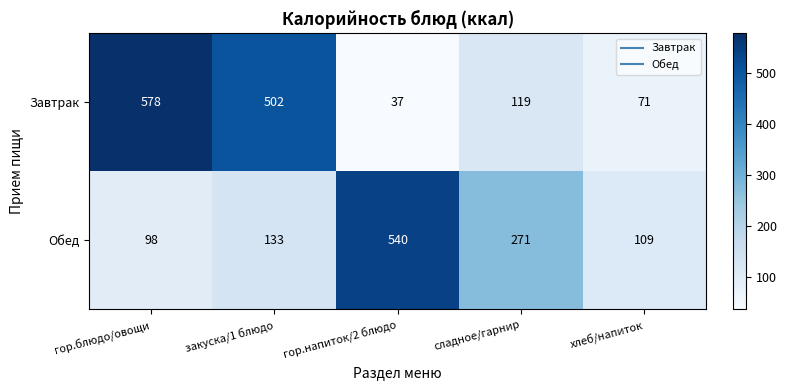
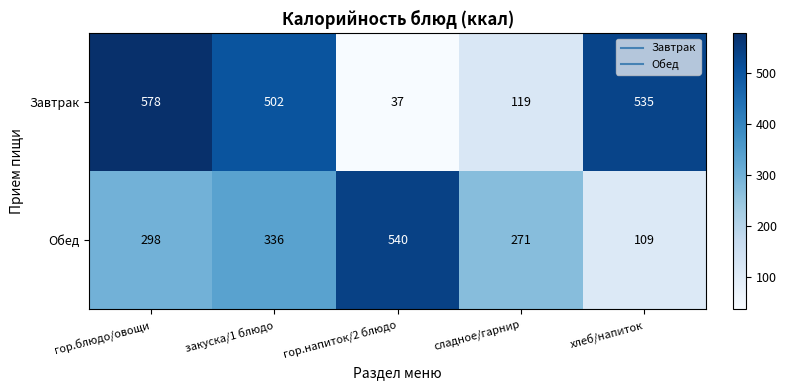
Завтрак, хлеб/напиток: 71 -> 535
Обед, гор.блюдо/овощи: 98 -> 298
Обед, закуска/1 блюдо: 133 -> 336
